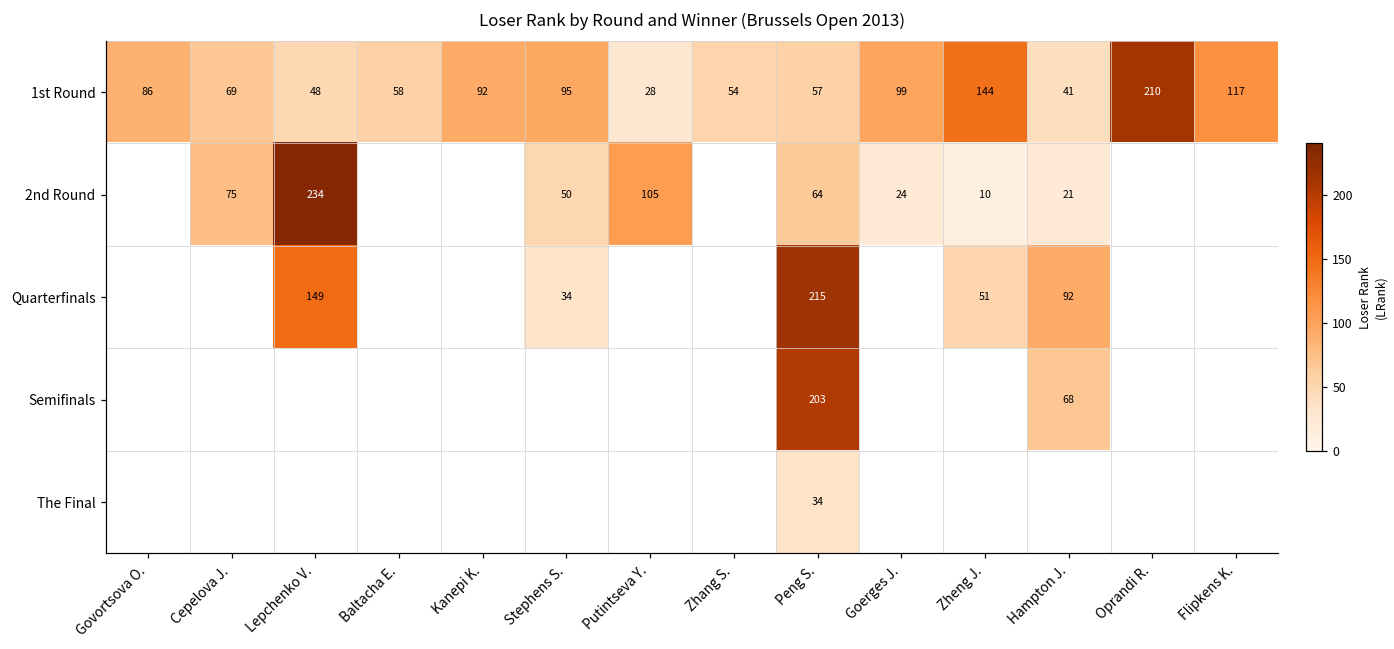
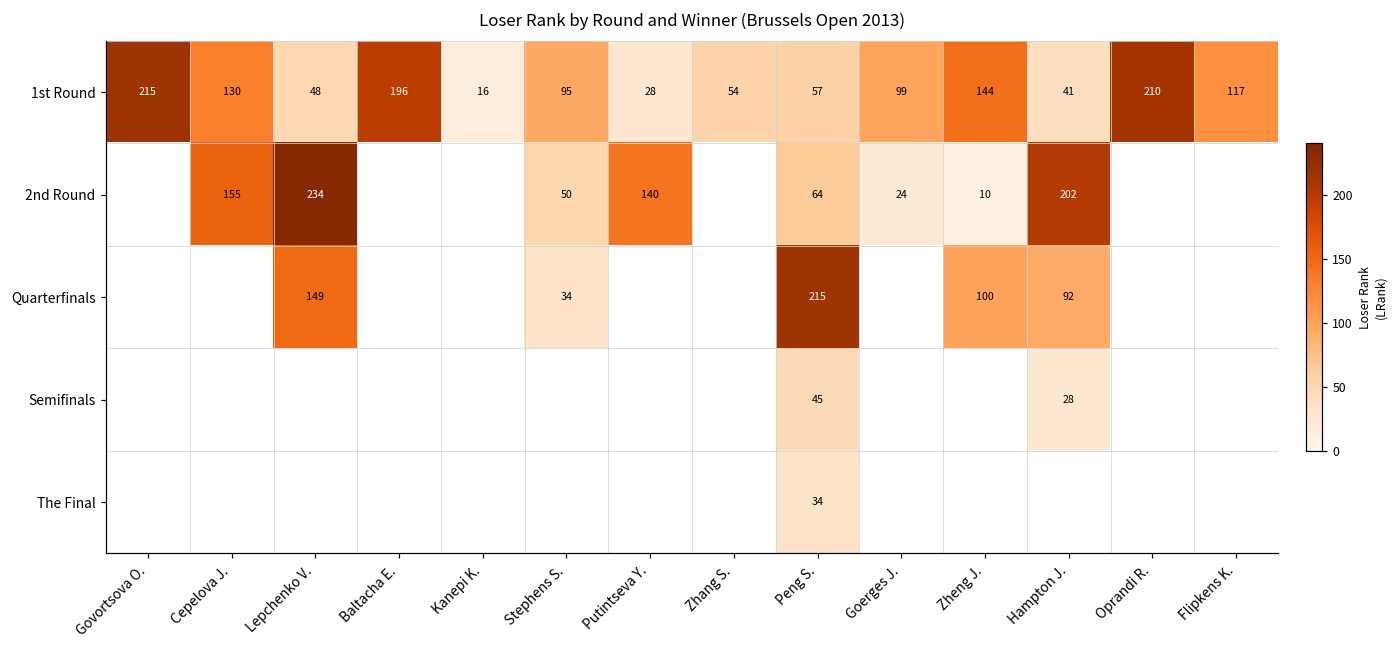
1st Round, Govortsova O.: 86 -> 215
1st Round, Cepelova J.: 69 -> 130
1st Round, Baltacha E.: 58 -> 196
1st Round, Kanepi K.: 92 -> 16
2nd Round, Cepelova J.: 75 -> 155
2nd Round, Putintseva Y.: 105 -> 140
2nd Round, Hampton J.: 21 -> 202
Quarterfinals, Zheng J.: 51 -> 100
Semifinals, Peng S.: 203 -> 45
Semifinals, Hampton J.: 68 -> 28
